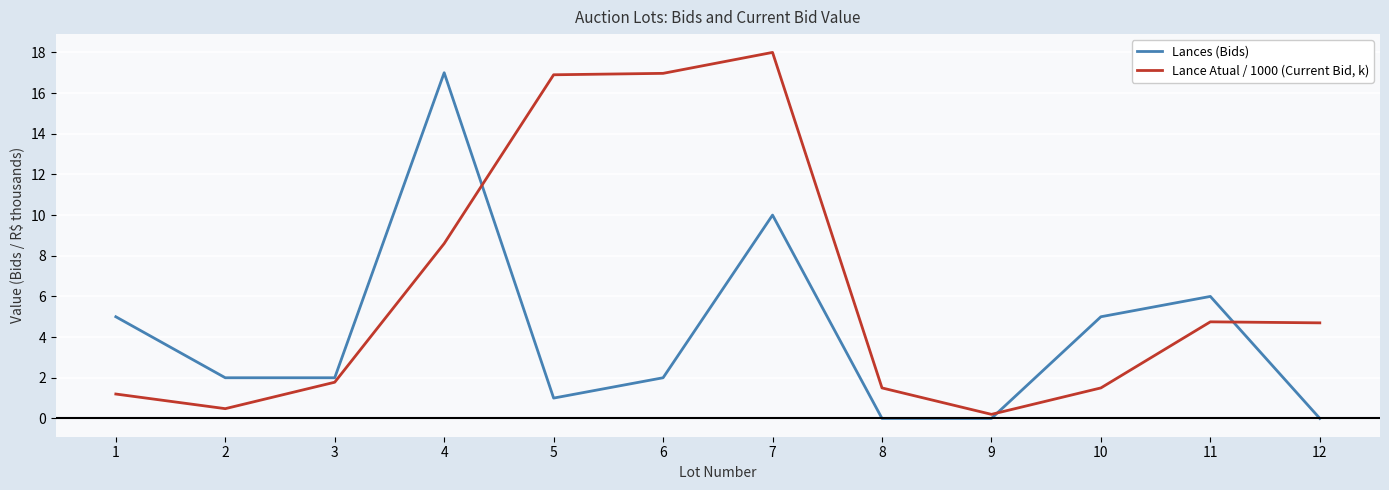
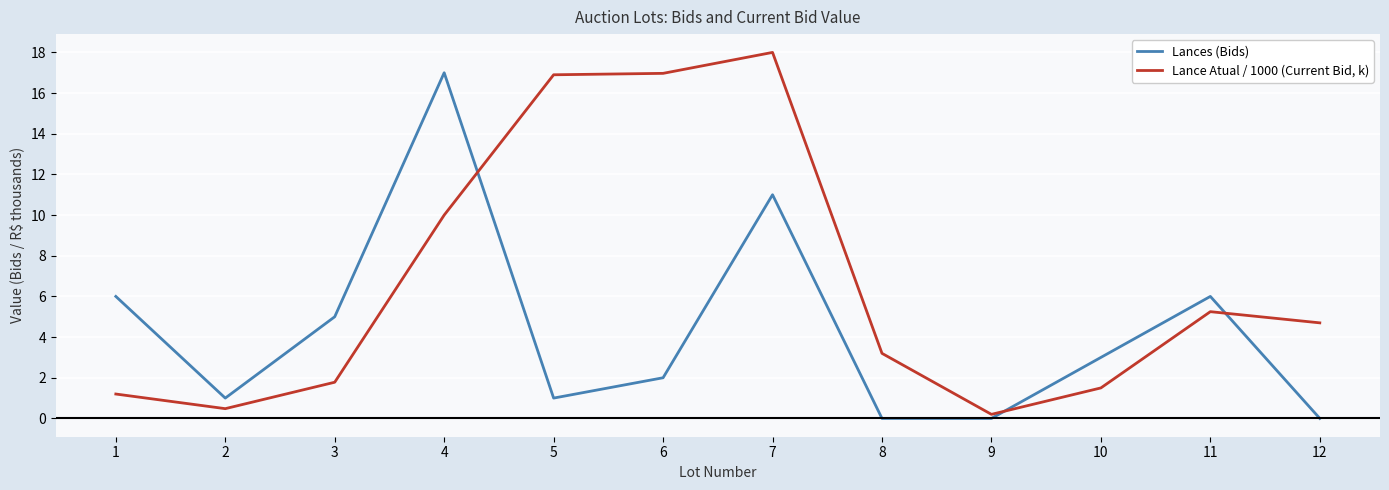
Lances (Bids), 1: 5 -> 6
Lances (Bids), 2: 2 -> 1
Lances (Bids), 3: 2 -> 5
Lance Atual / 1000 (Current Bid, k), 4: 8.6 -> 10.0
Lances (Bids), 7: 10 -> 11
Lance Atual / 1000 (Current Bid, k), 8: 1.5 -> 3.2
Lances (Bids), 10: 5 -> 3
Lance Atual / 1000 (Current Bid, k), 11: 4.8 -> 5.3
